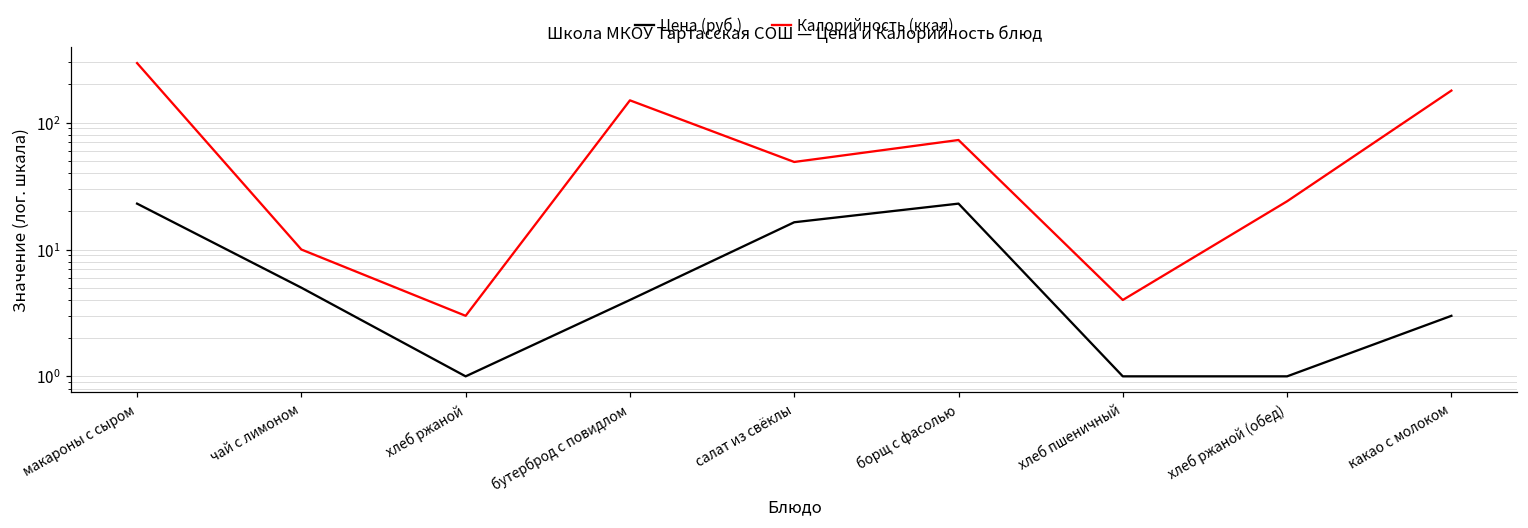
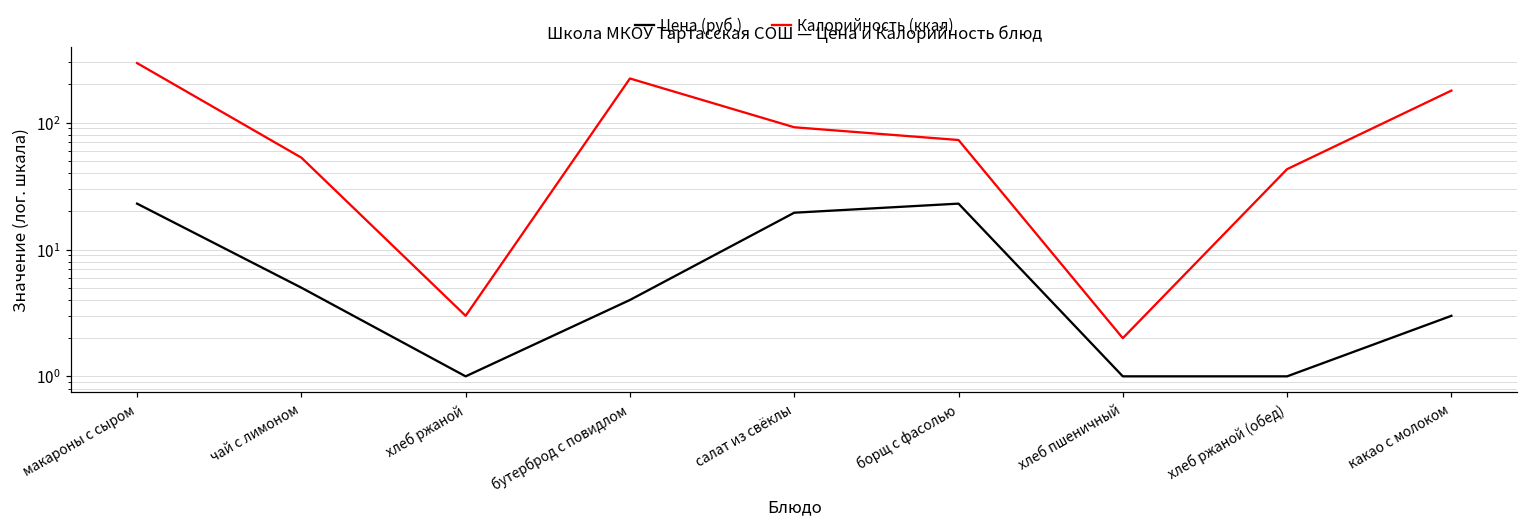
Калорийность (ккал), чай с лимоном: 10 -> 50
Калорийность (ккал), бутерброд с повидлом: 150 -> 220
Цена (руб.), салат из свёклы: 16 -> 20
Калорийность (ккал), салат из свёклы: 49 -> 90
Калорийность (ккал), хлеб пшеничный: 4 -> 2
Калорийность (ккал), хлеб ржаной (обед): 24 -> 43
